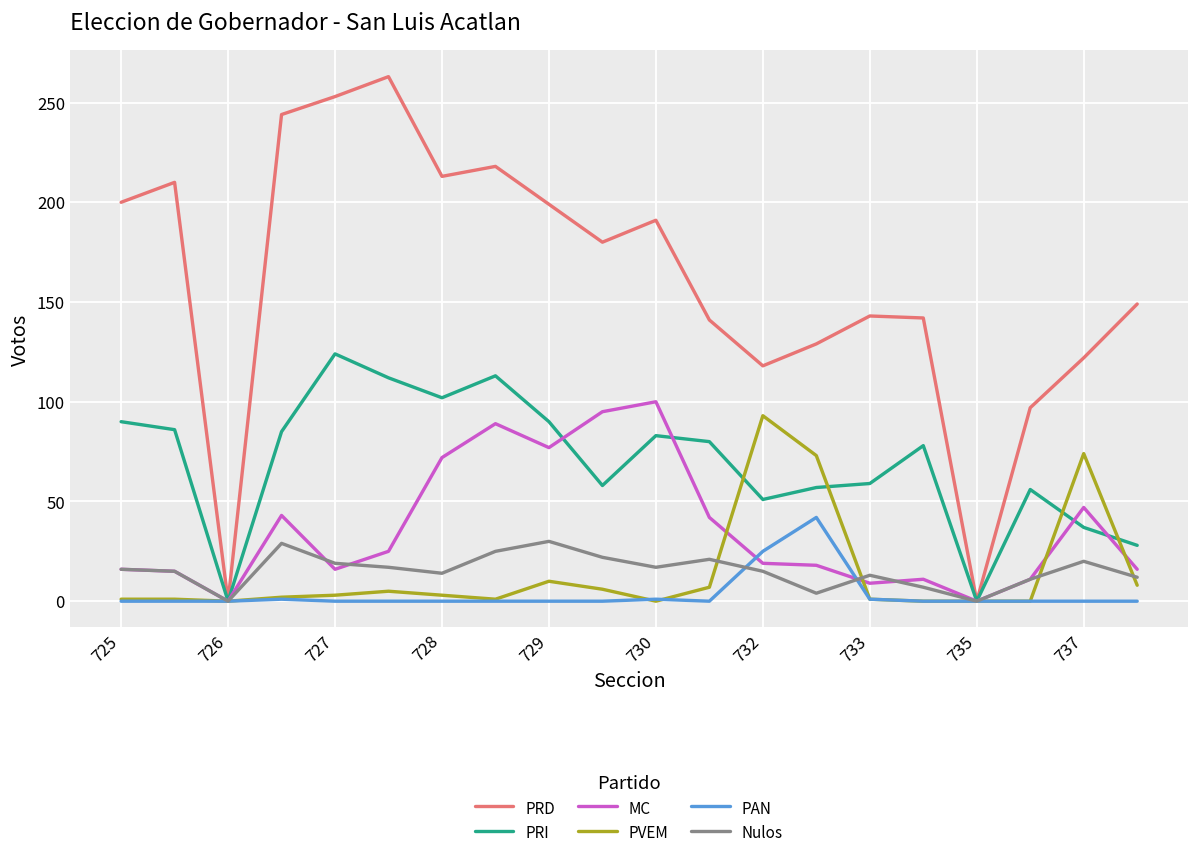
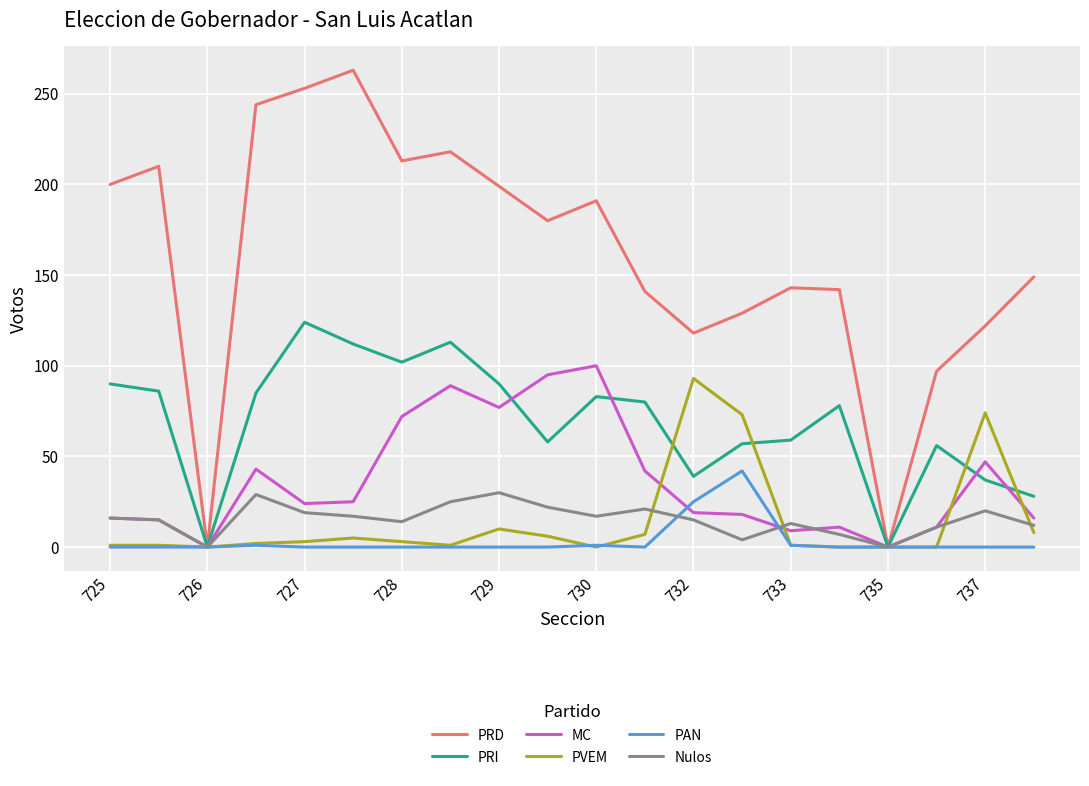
MC, 727: 16 -> 24
PRI, 732: 51 -> 39
